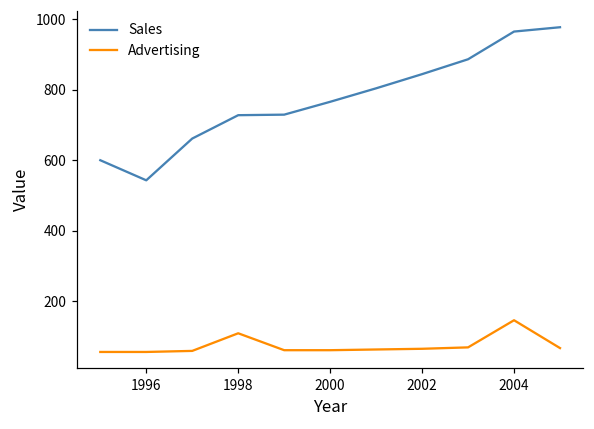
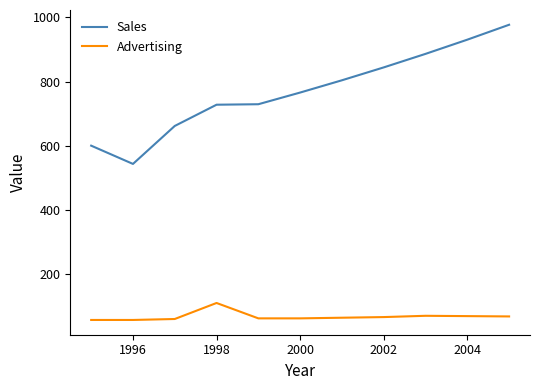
Sales, 2004: 970 -> 930
Advertising, 2004: 150 -> 70
